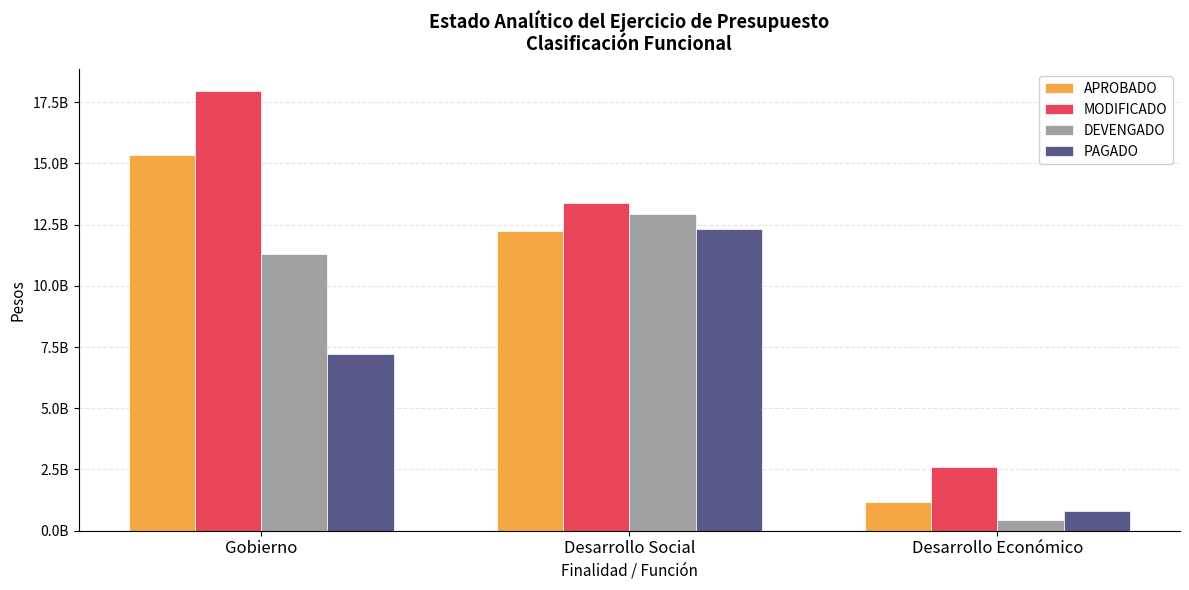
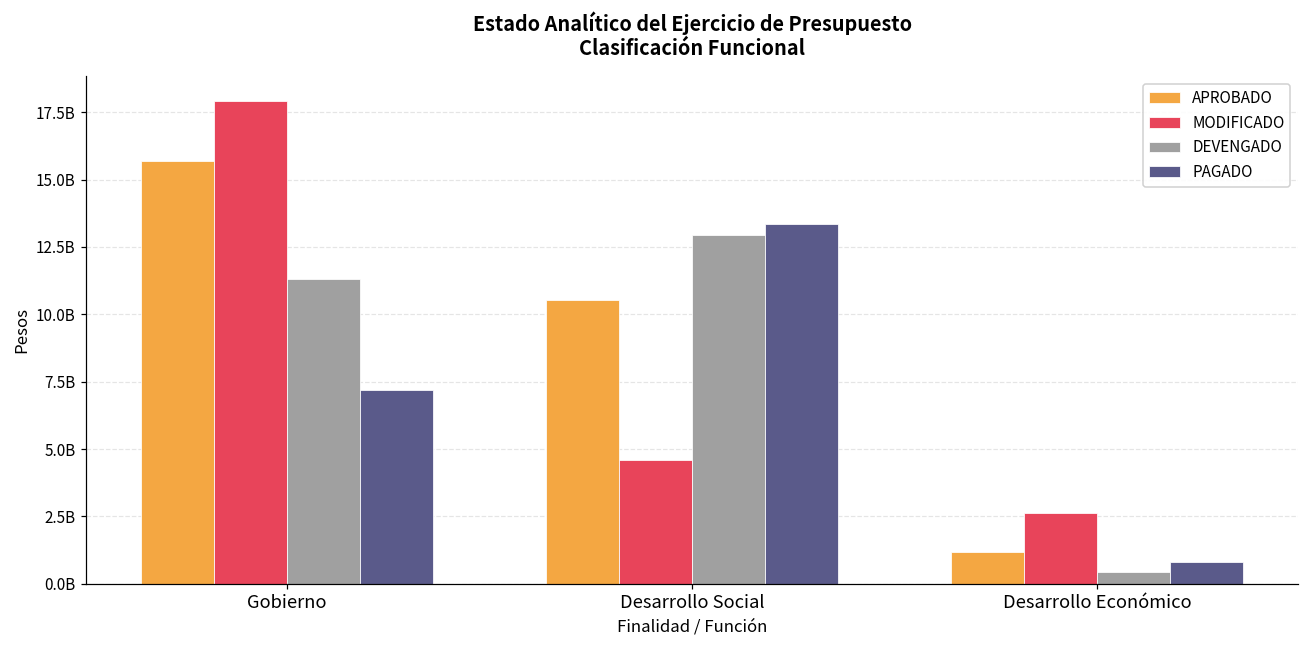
APROBADO, Gobierno: 15300000000 -> 15700000000
APROBADO, Desarrollo Social: 12200000000 -> 10500000000
MODIFICADO, Desarrollo Social: 13400000000 -> 4600000000
PAGADO, Desarrollo Social: 12300000000 -> 13400000000
